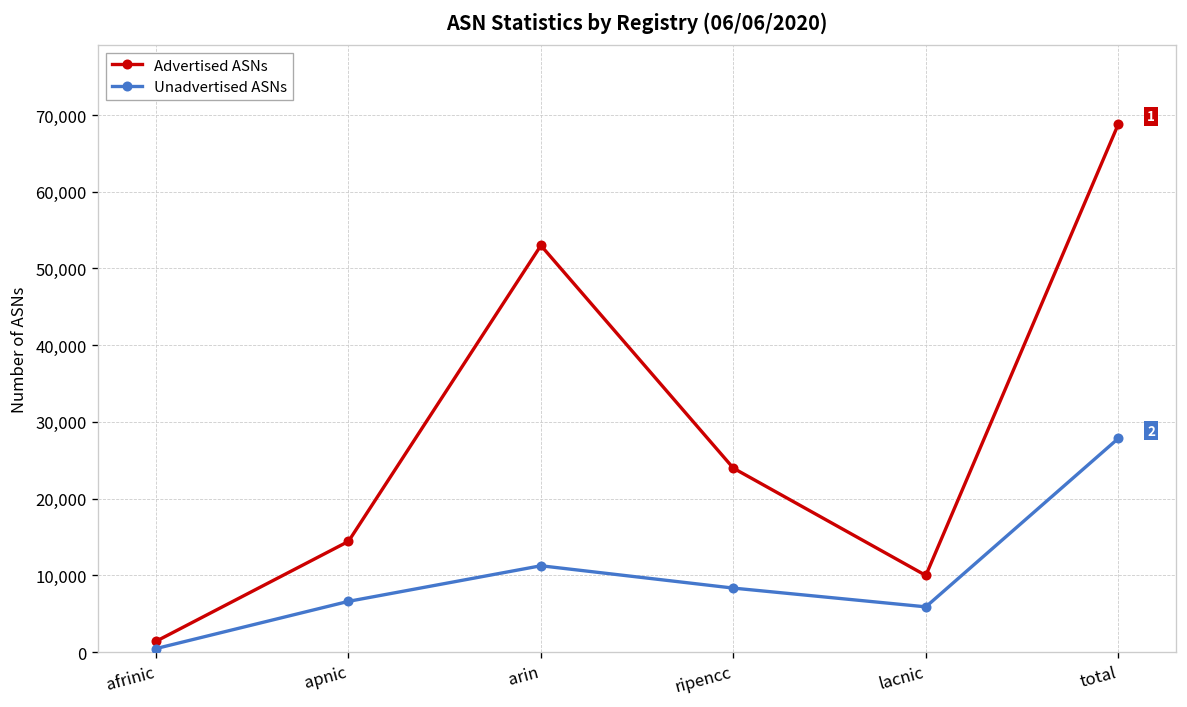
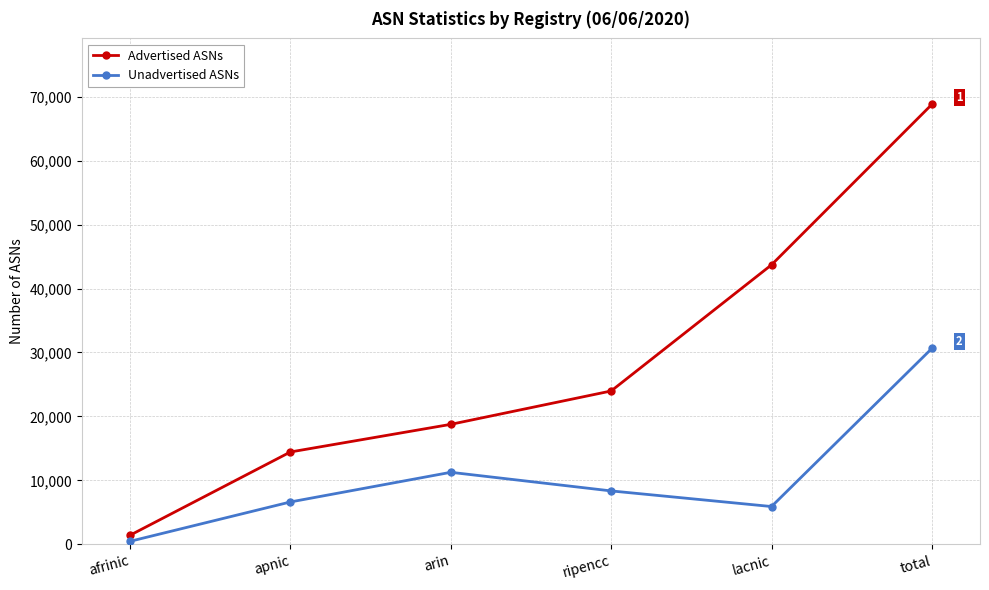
Advertised ASNs, arin: 53,000 -> 19,000
Advertised ASNs, lacnic: 10,000 -> 44,000
Unadvertised ASNs, total: 28,000 -> 31,000
